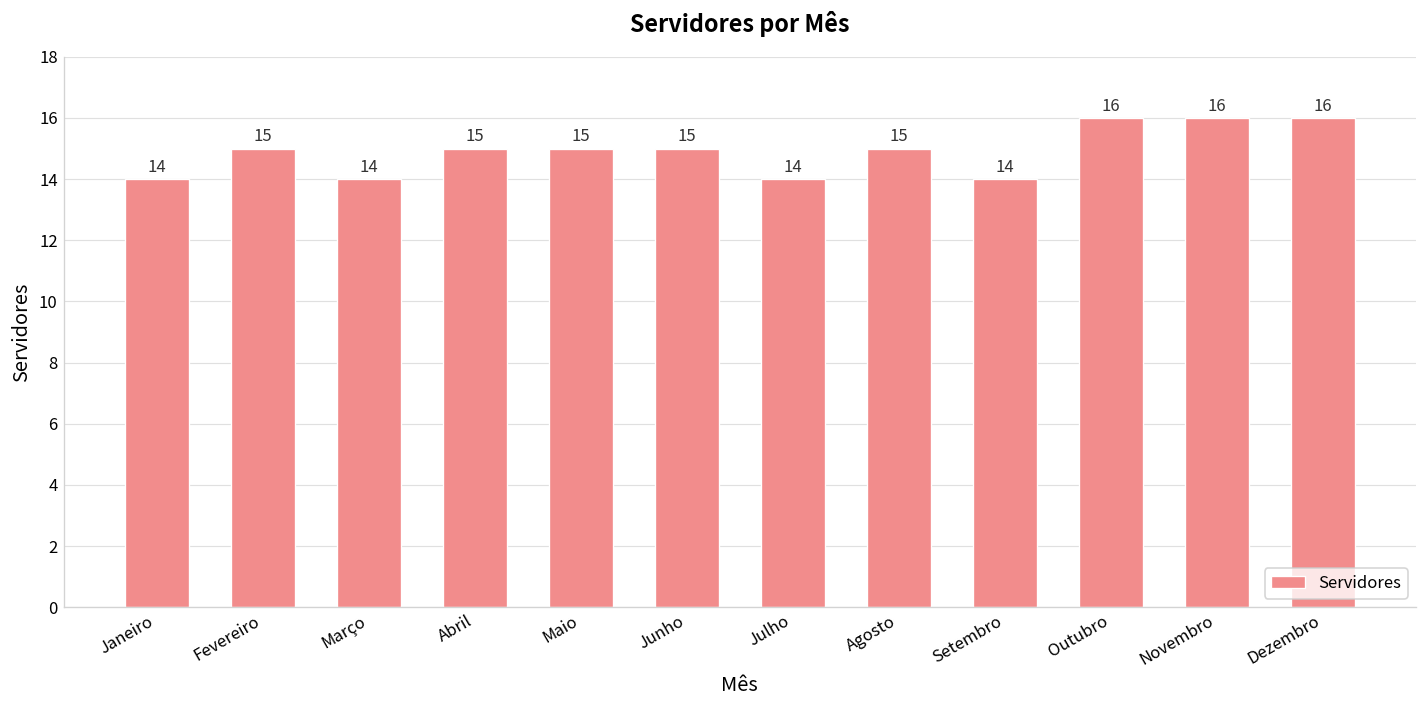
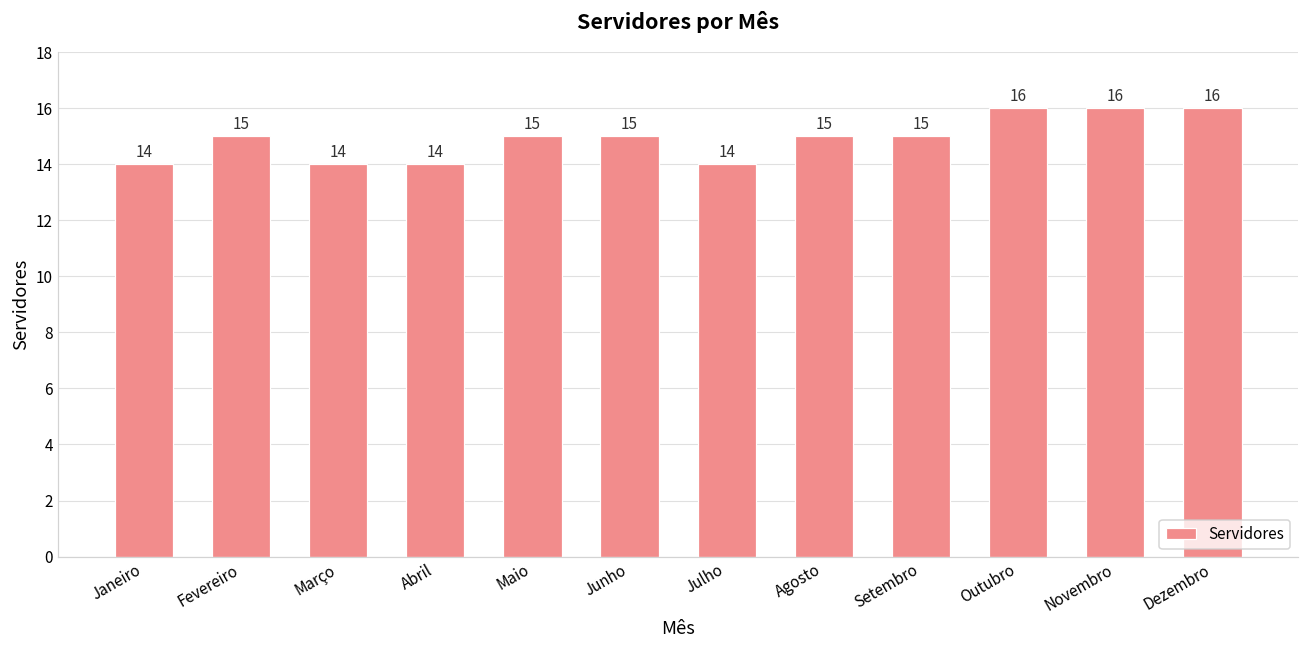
Abril: 15 -> 14
Setembro: 14 -> 15
